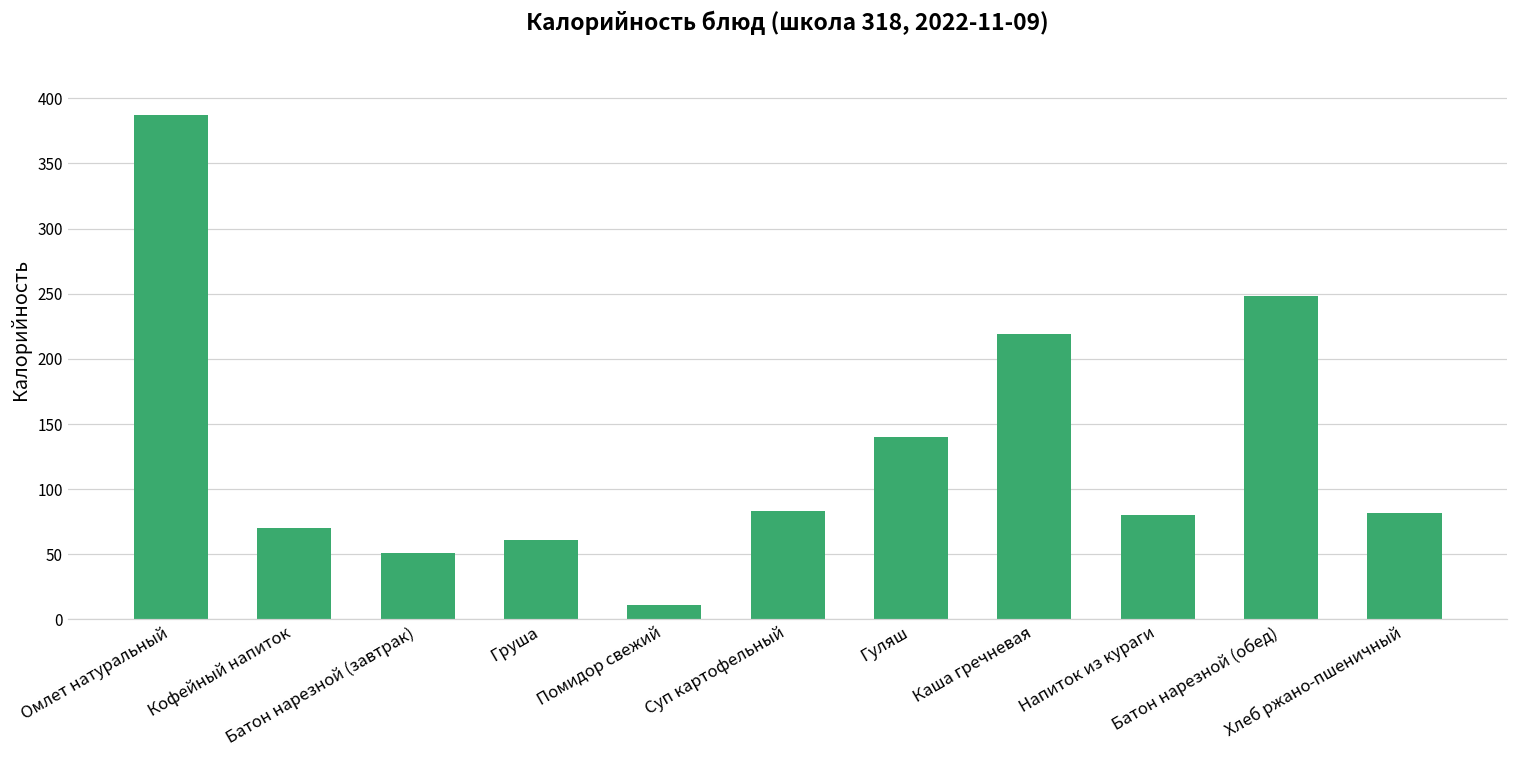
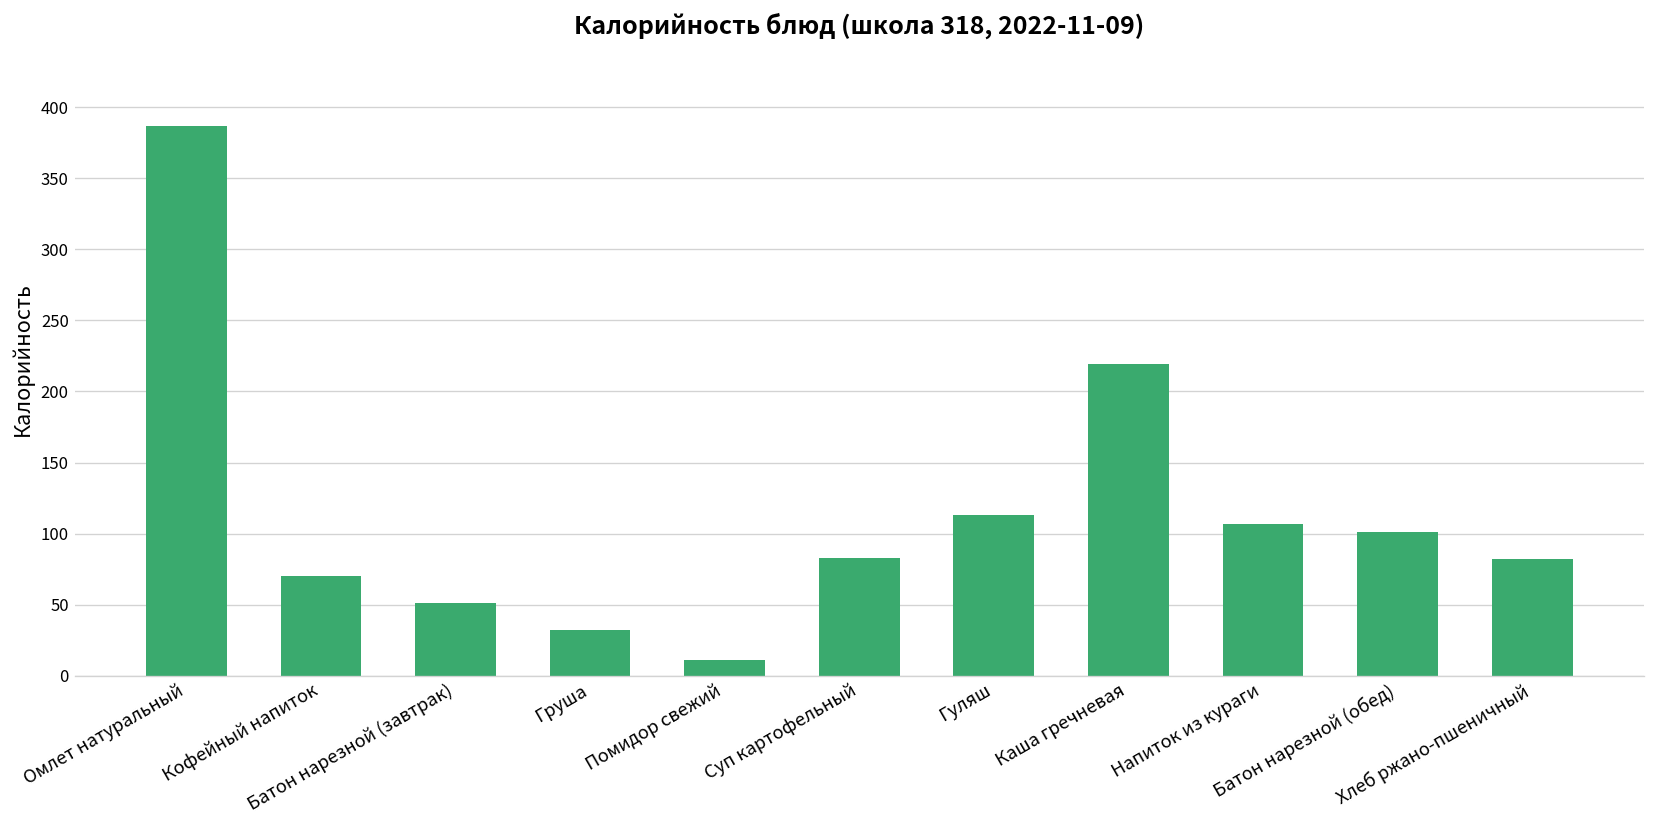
Груша: 61 -> 32
Гуляш: 140 -> 113
Напиток из кураги: 80 -> 107
Батон нарезной (обед): 248 -> 101
